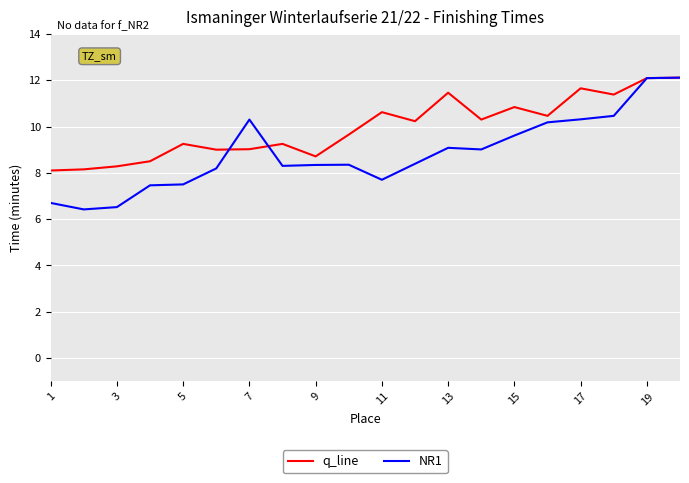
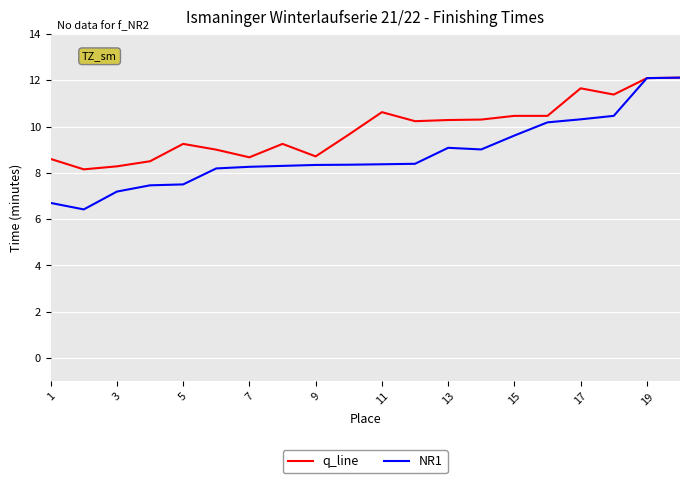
q_line, 1: 8.1 -> 8.6
NR1, 3: 6.5 -> 7.2
q_line, 7: 9.0 -> 8.7
NR1, 7: 10.3 -> 8.3
NR1, 11: 7.7 -> 8.4
q_line, 13: 11.5 -> 10.3
q_line, 15: 10.8 -> 10.5
